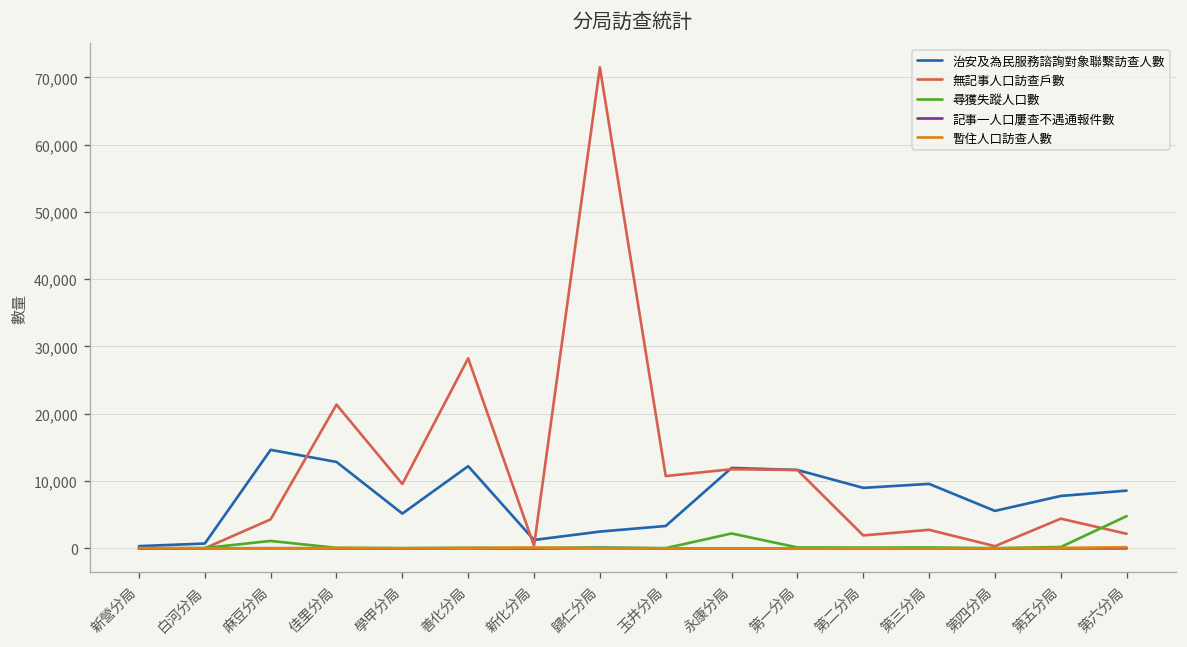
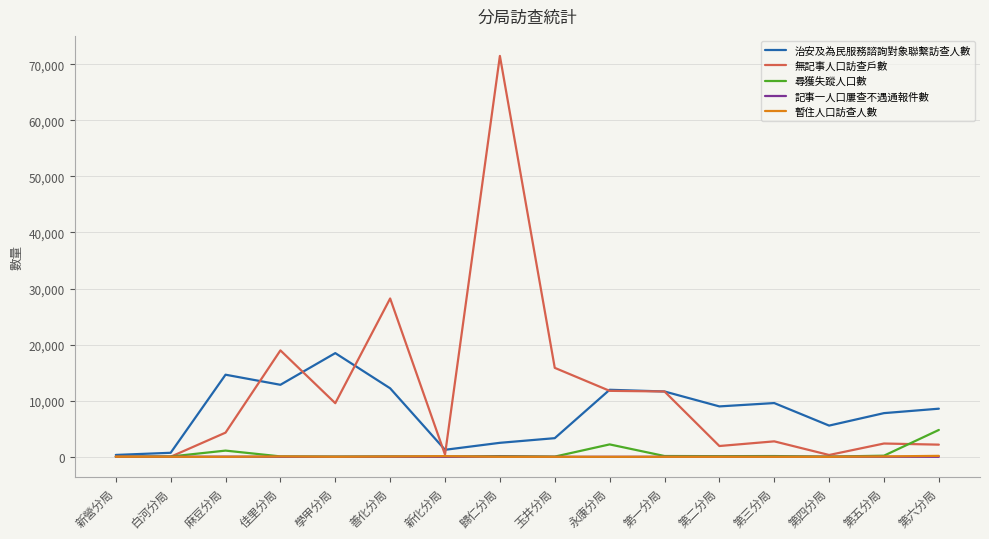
無記事人口訪查戶數, 佳里分局: 21,000 -> 19,000
治安及為民服務諮詢對象聯繫訪查人數, 學甲分局: 5,000 -> 18,000
無記事人口訪查戶數, 玉井分局: 11,000 -> 16,000
無記事人口訪查戶數, 第五分局: 4,000 -> 2,000
